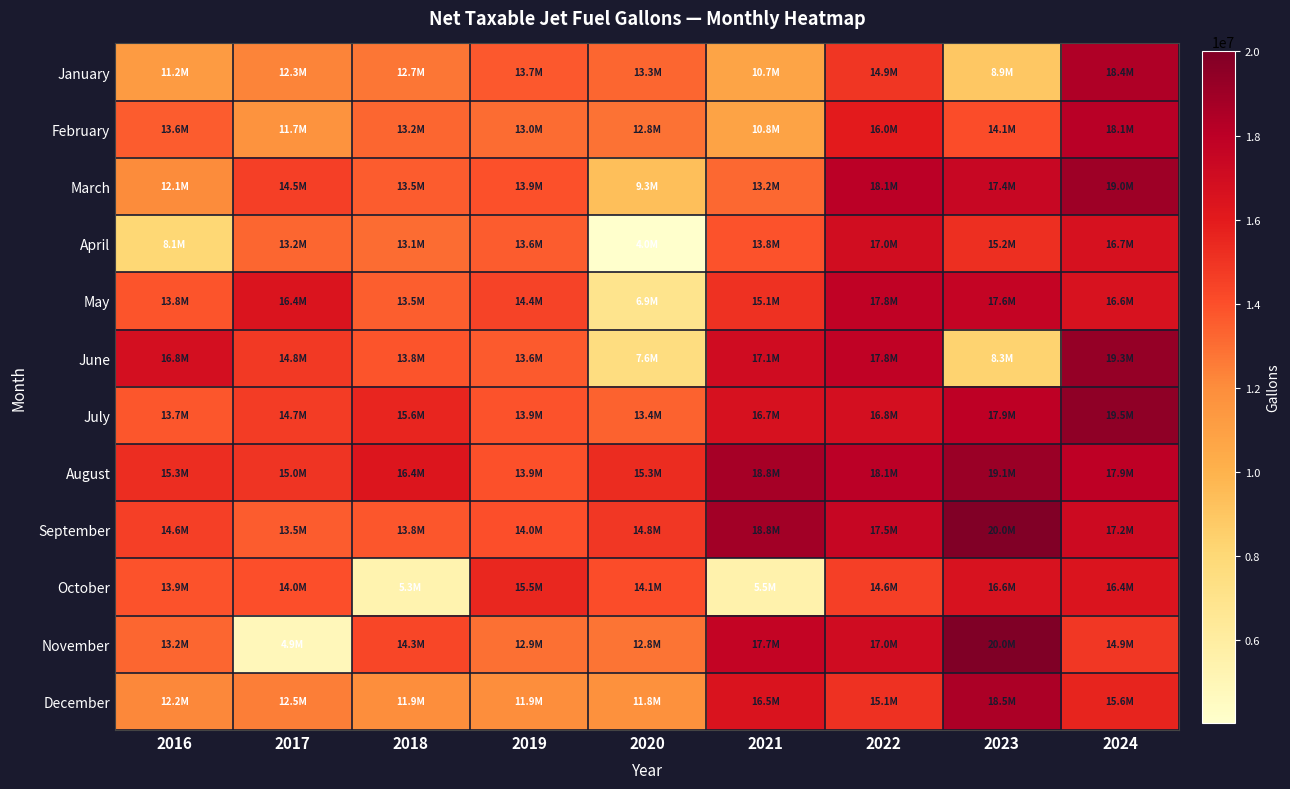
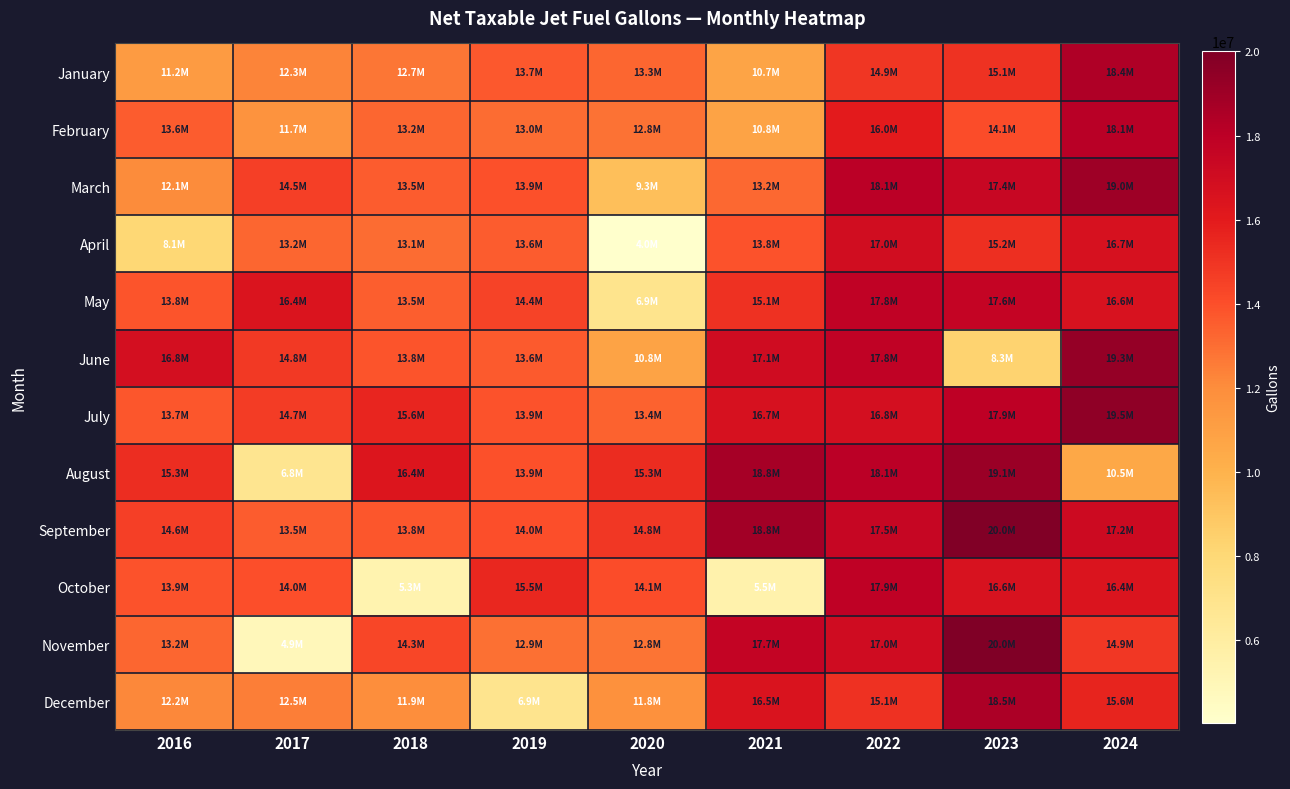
January, 2023: 8.9M -> 15.1M
June, 2020: 7.6M -> 10.8M
August, 2017: 15.0M -> 6.8M
August, 2024: 17.9M -> 10.5M
October, 2022: 14.6M -> 17.9M
December, 2019: 11.9M -> 6.9M
